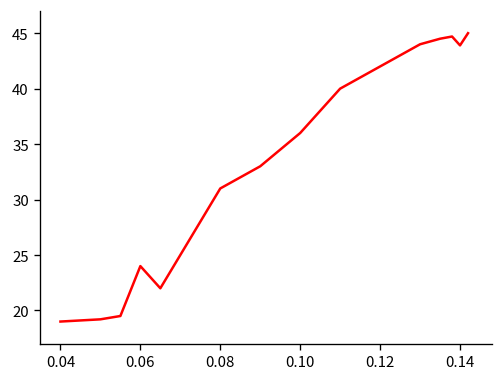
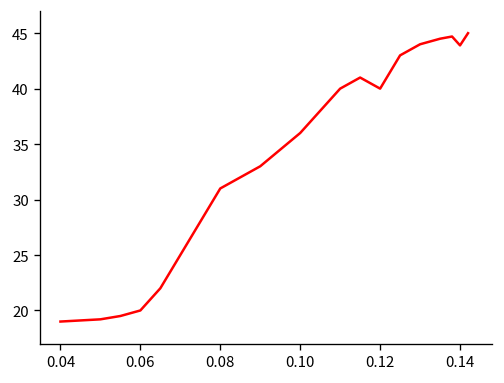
0.06: 24 -> 20
0.12: 42 -> 40
